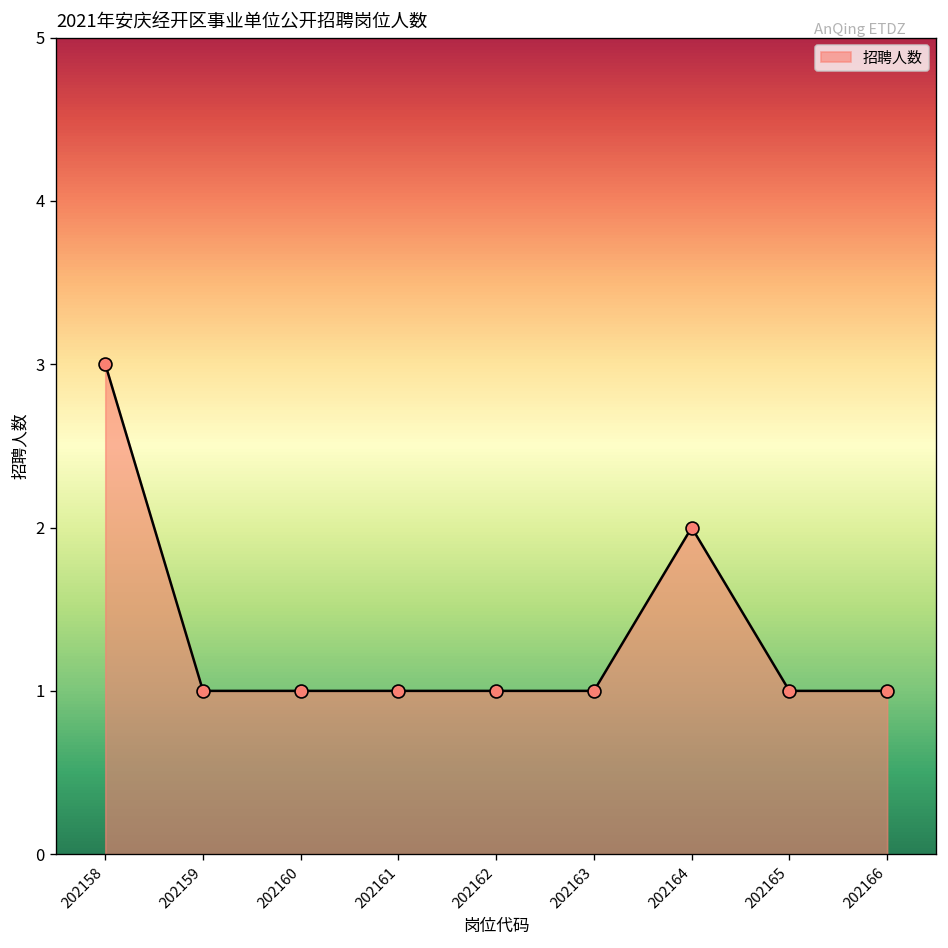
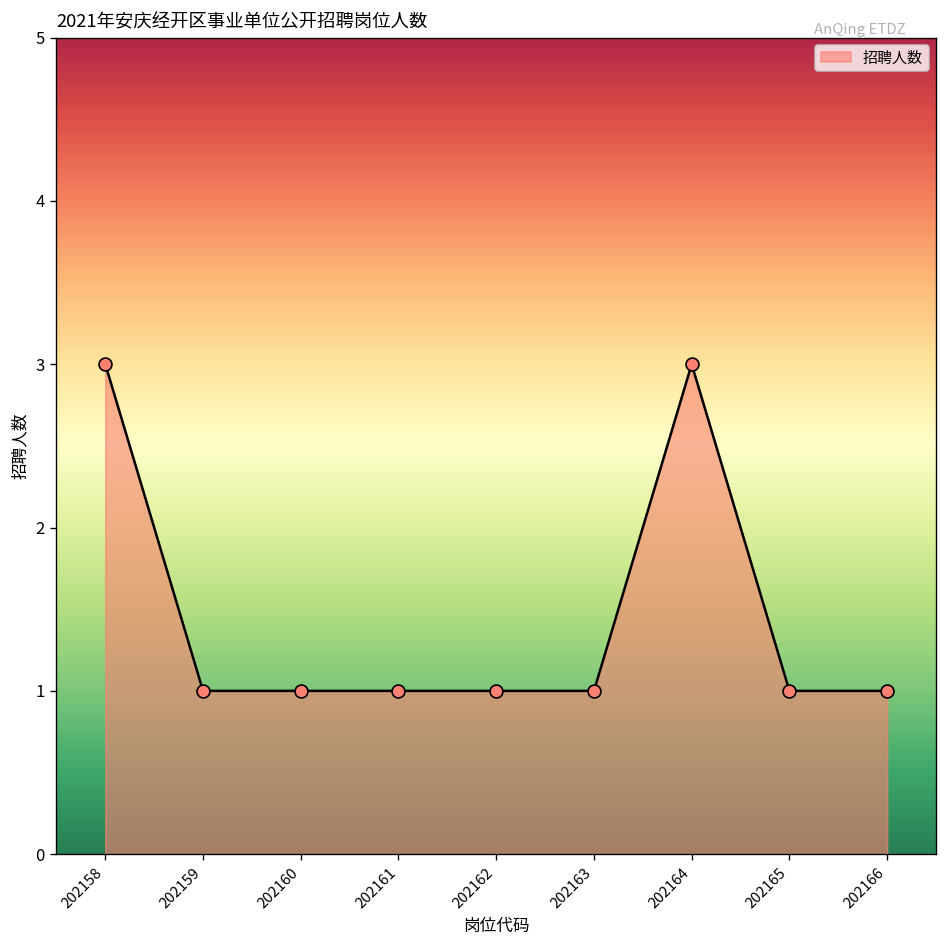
202164: 2 -> 3
